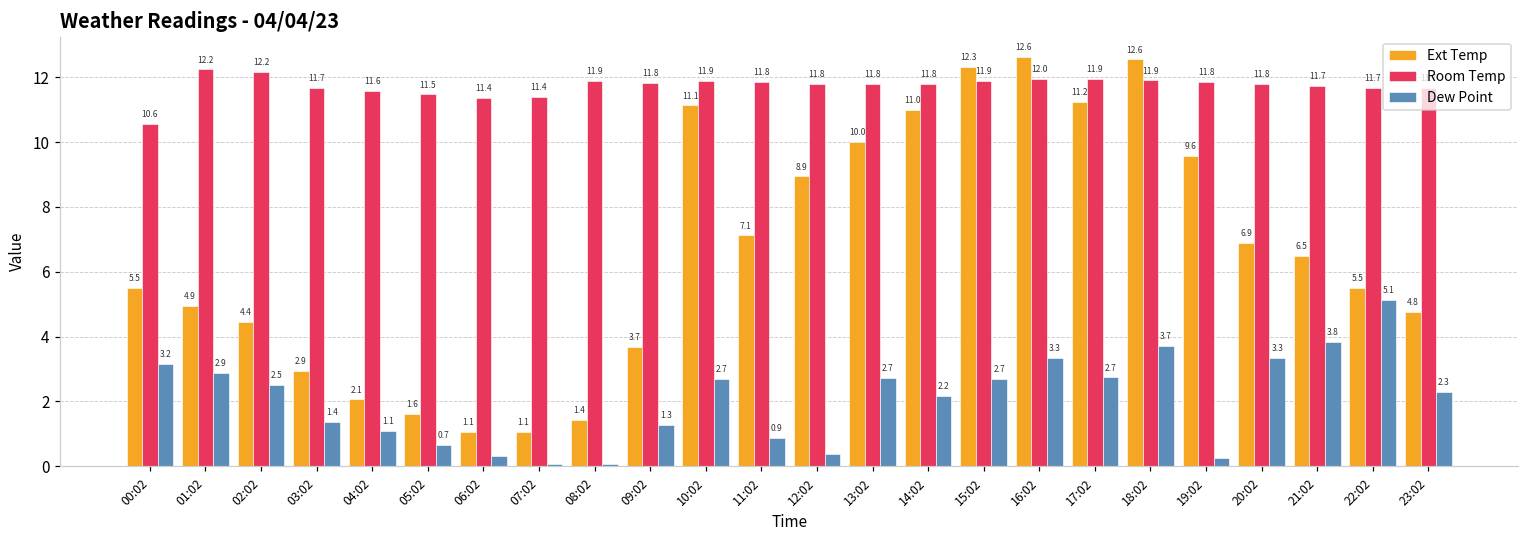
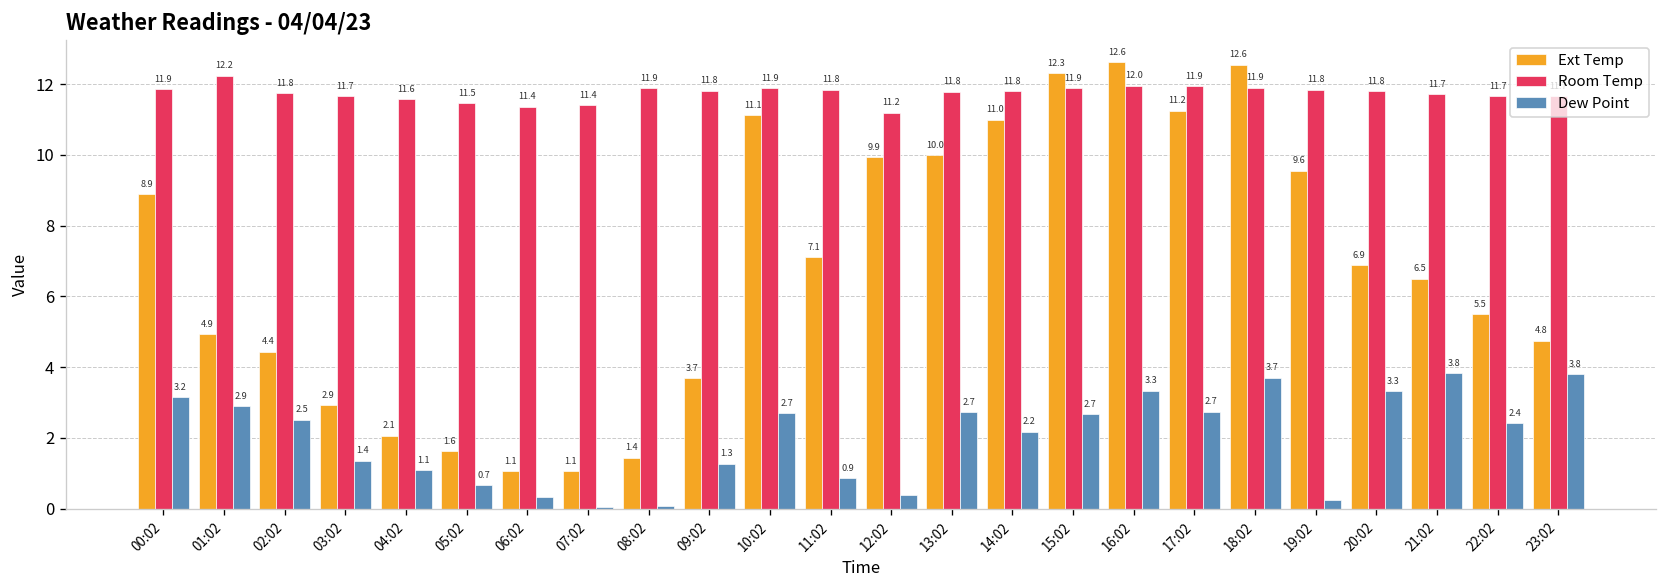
Ext Temp, 00:02: 5.5 -> 8.9
Room Temp, 00:02: 10.6 -> 11.9
Room Temp, 02:02: 12.2 -> 11.8
Ext Temp, 12:02: 8.9 -> 9.9
Room Temp, 12:02: 11.8 -> 11.2
Dew Point, 22:02: 5.1 -> 2.4
Dew Point, 23:02: 2.3 -> 3.8
